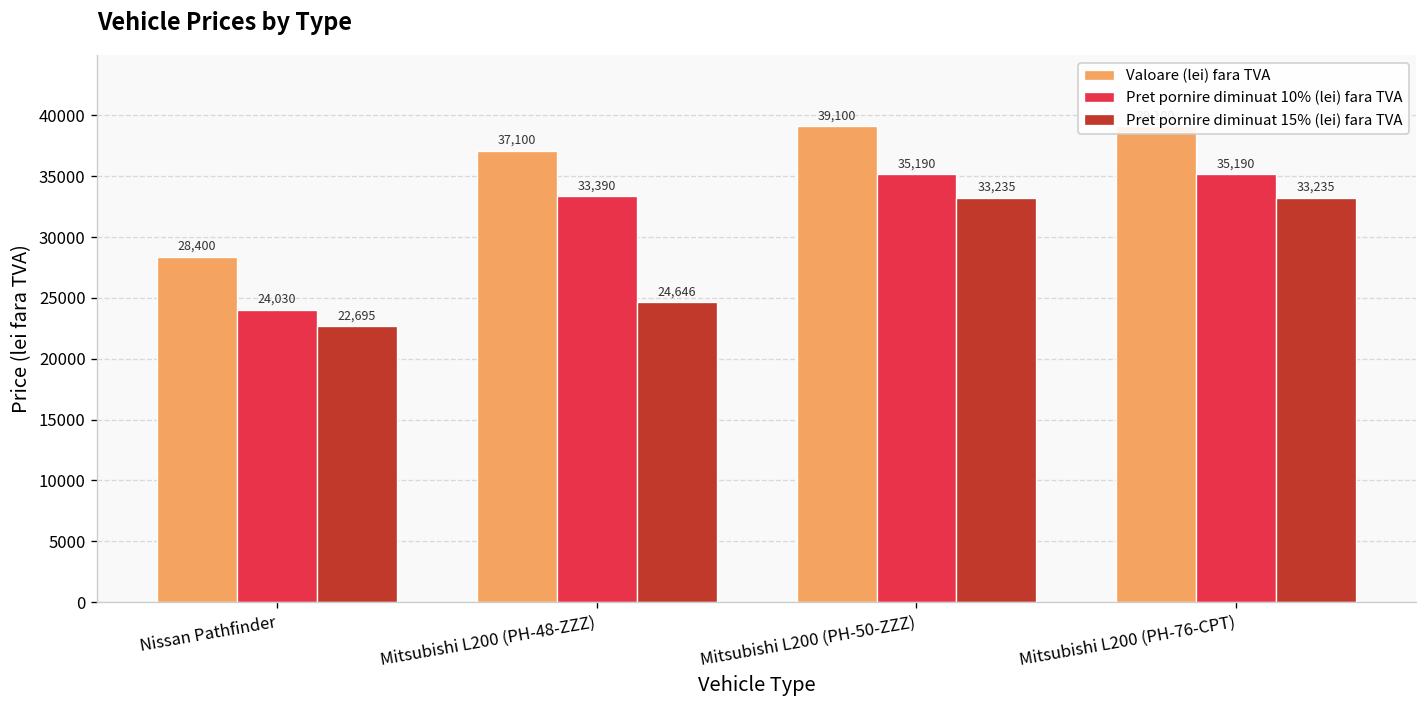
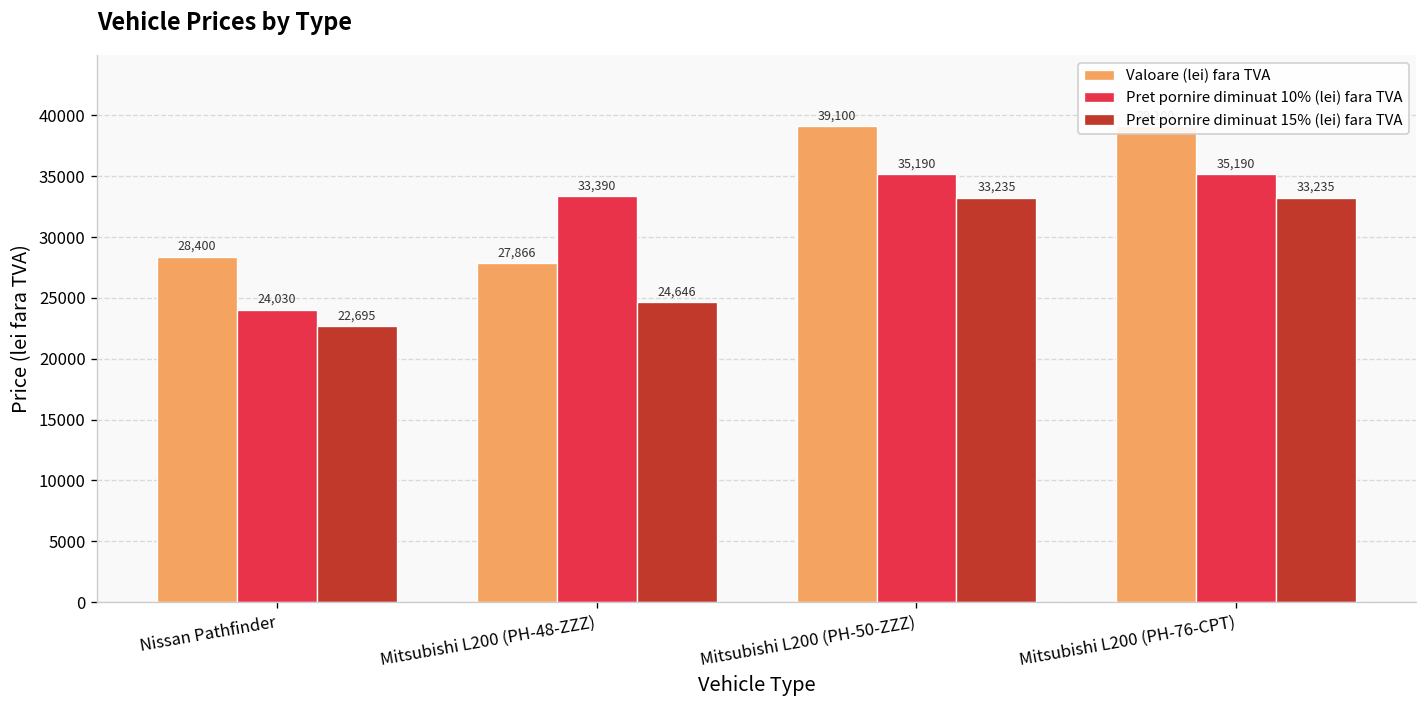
Valoare (lei) fara TVA, Mitsubishi L200 (PH-48-ZZZ): 37,100 -> 27,866
